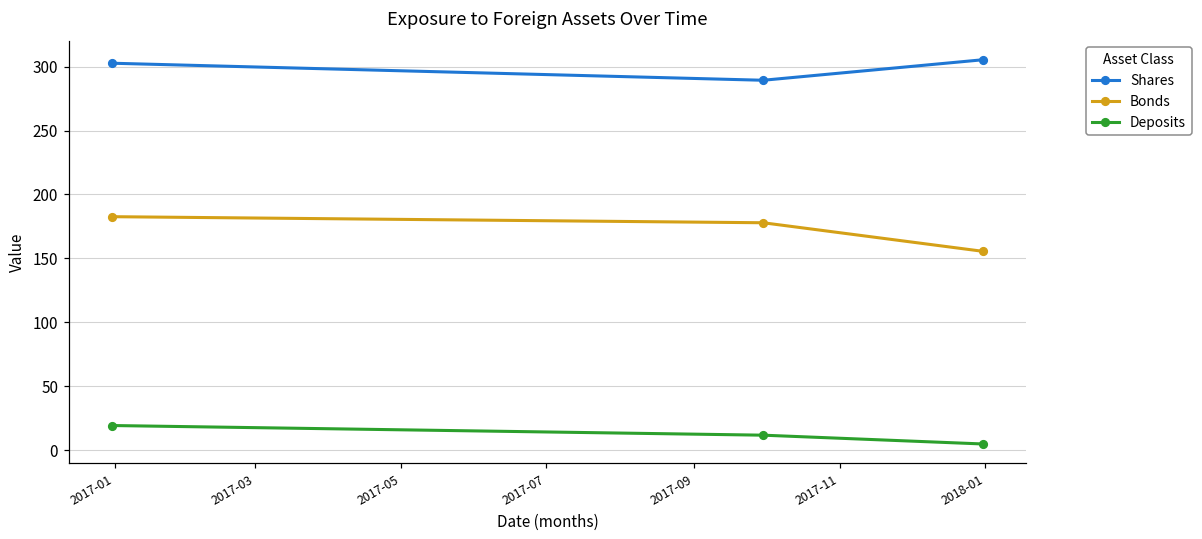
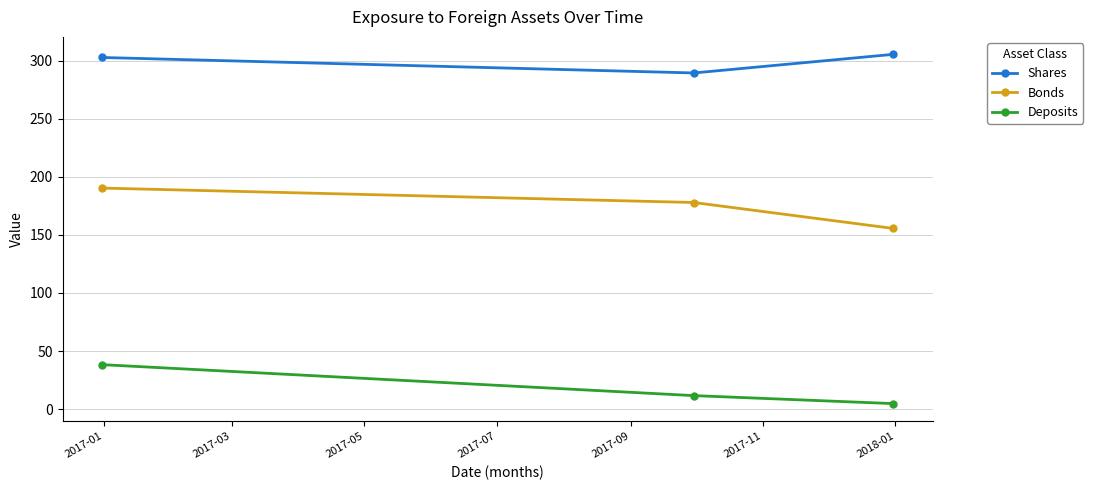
Bonds, 2017-01: 183 -> 190
Deposits, 2017-01: 19 -> 38
